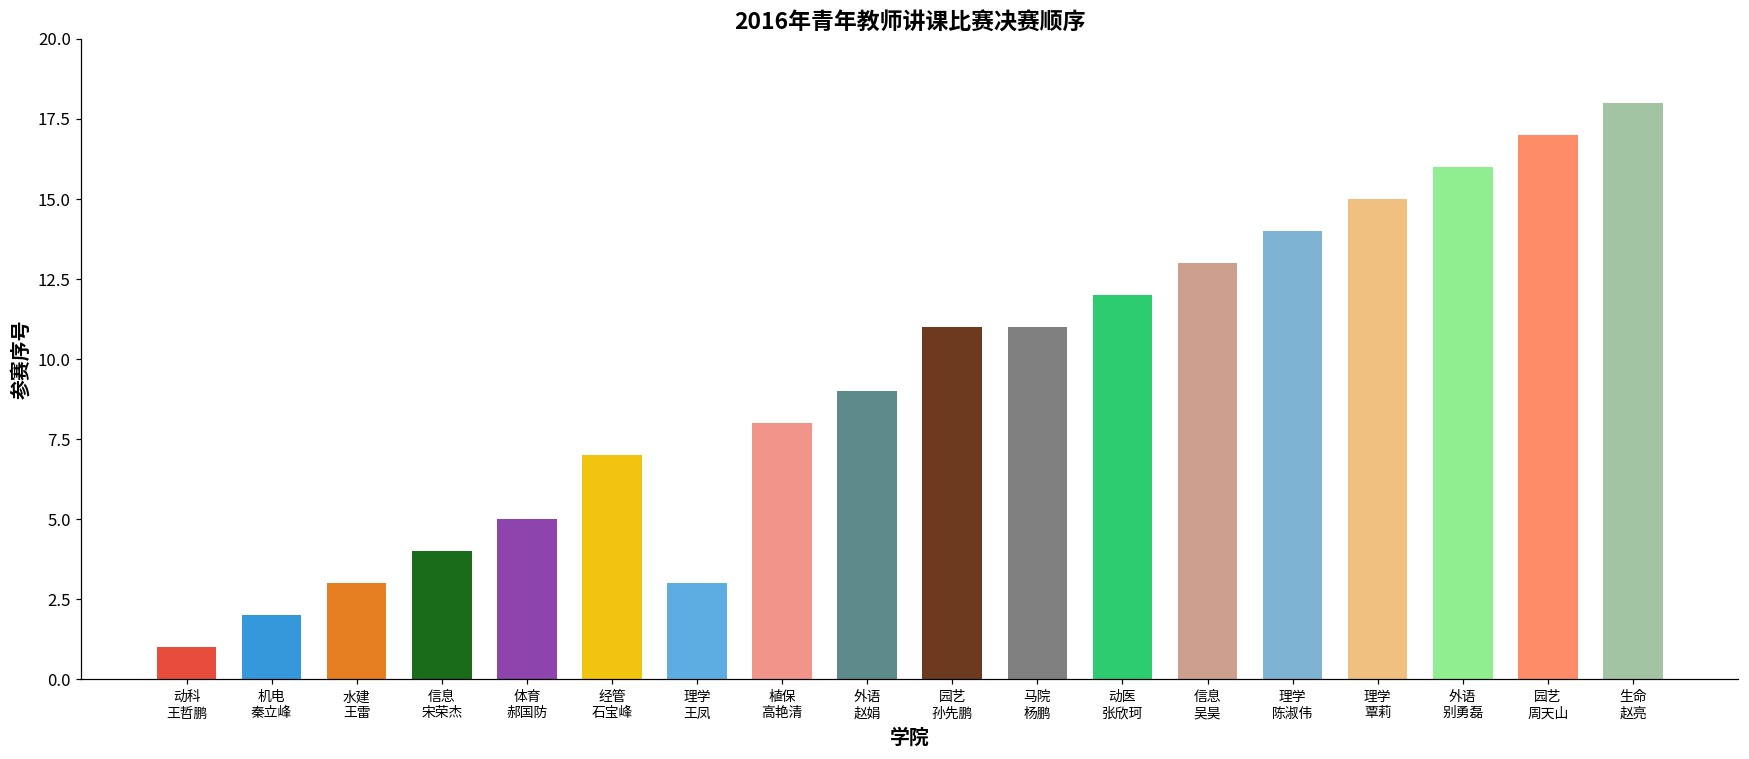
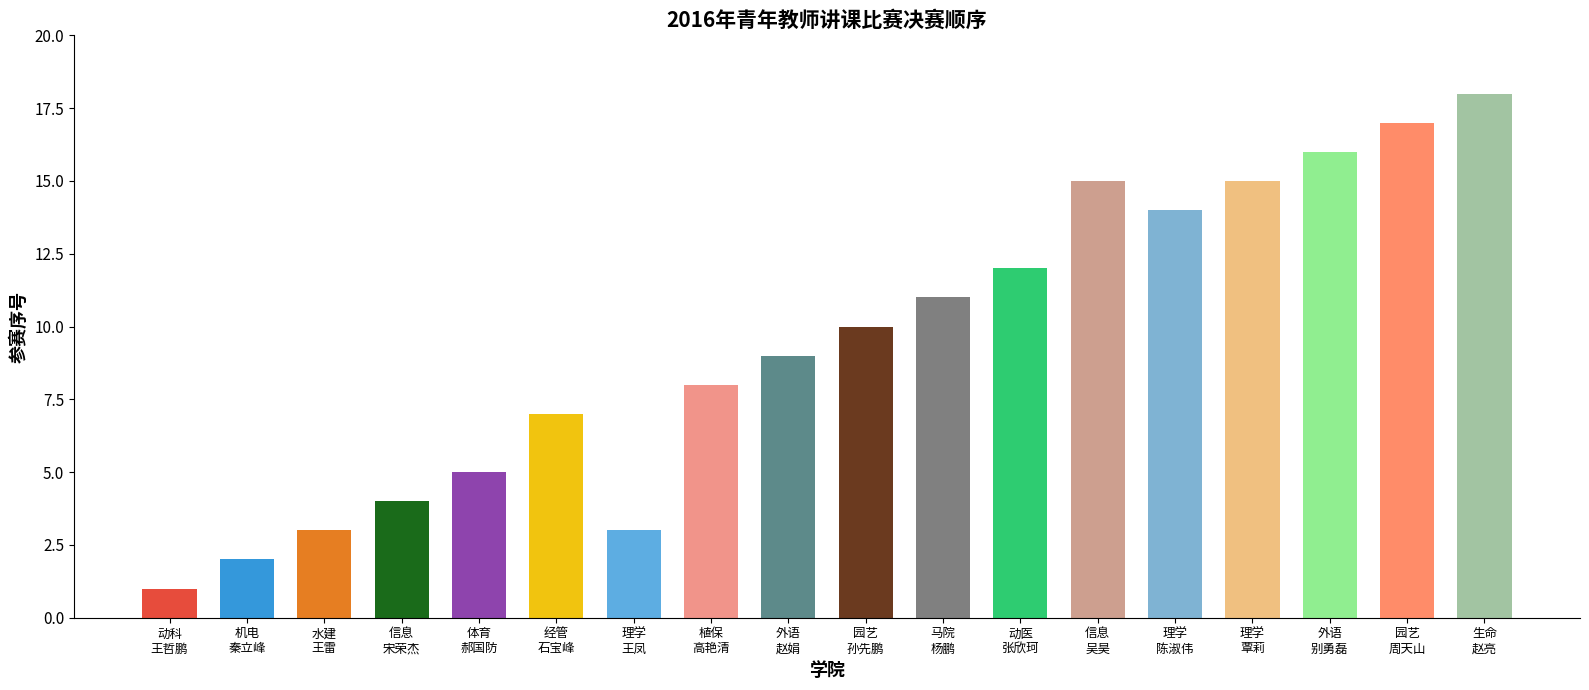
园艺 孙先鹏: 11 -> 10
信息 吴昊: 13 -> 15
